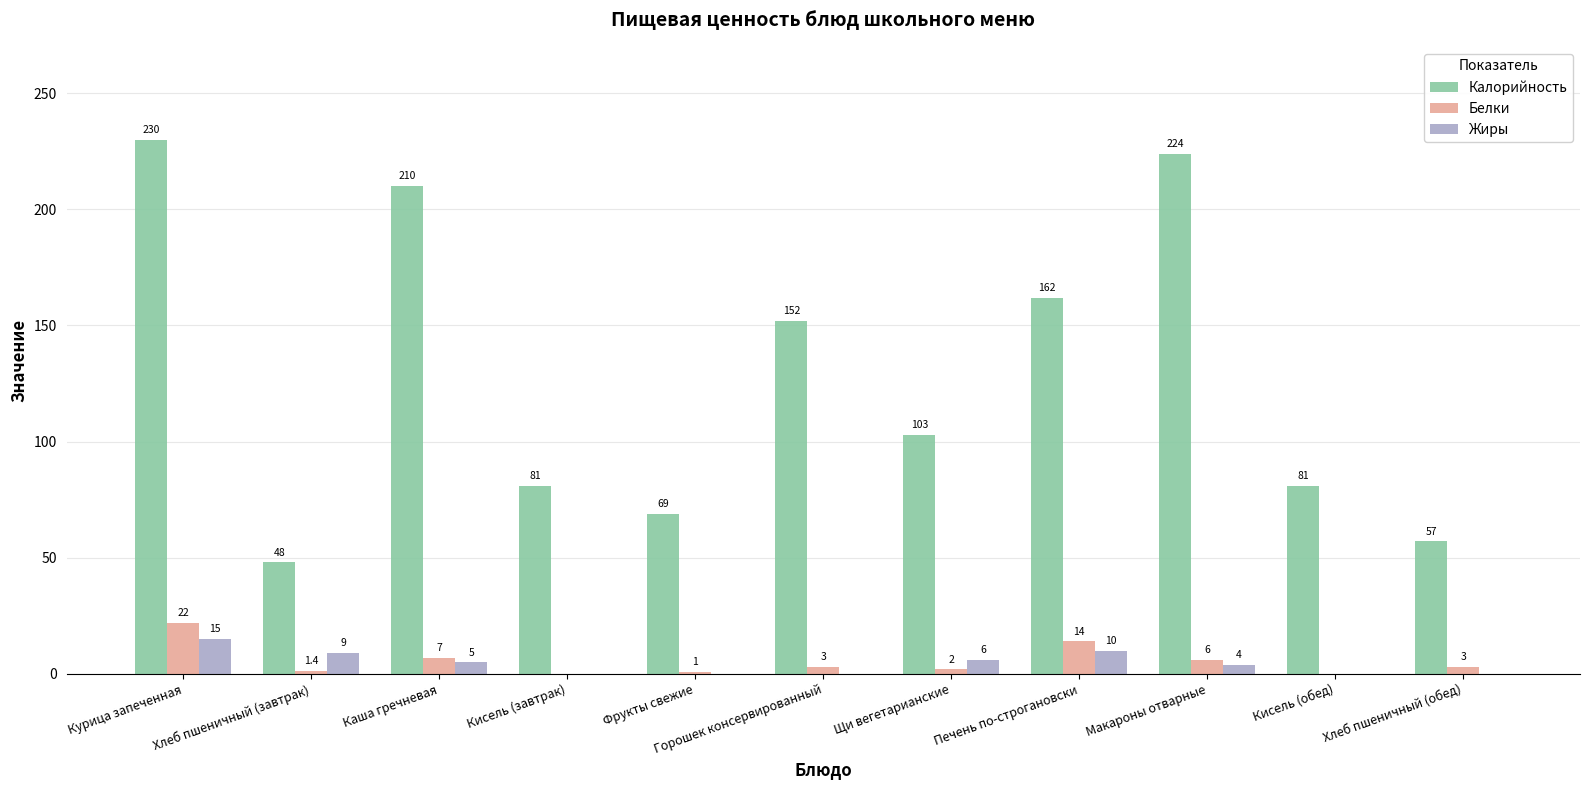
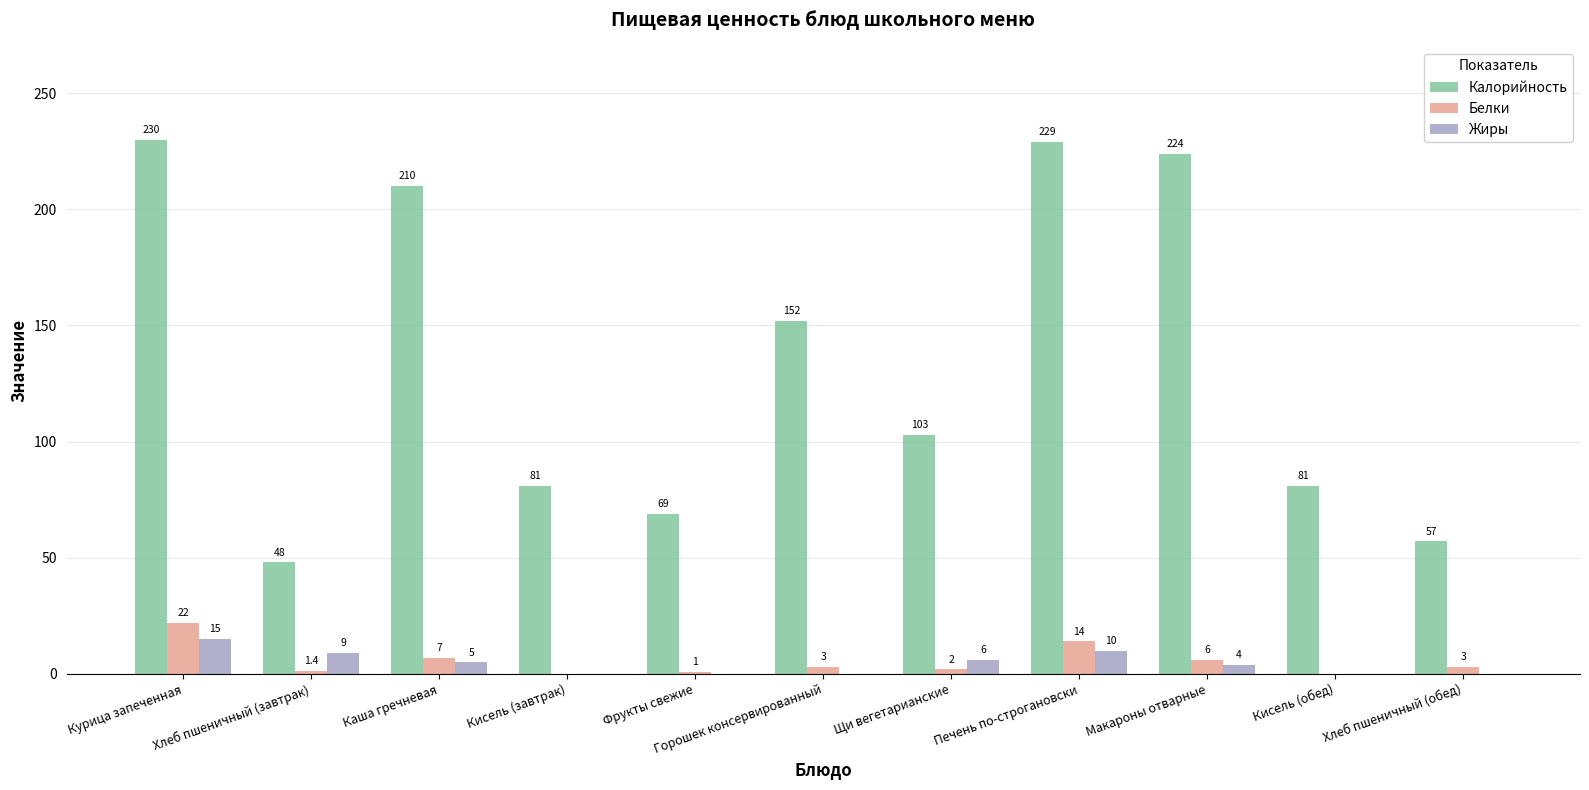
Калорийность, Печень по-строгановски: 162 -> 229
